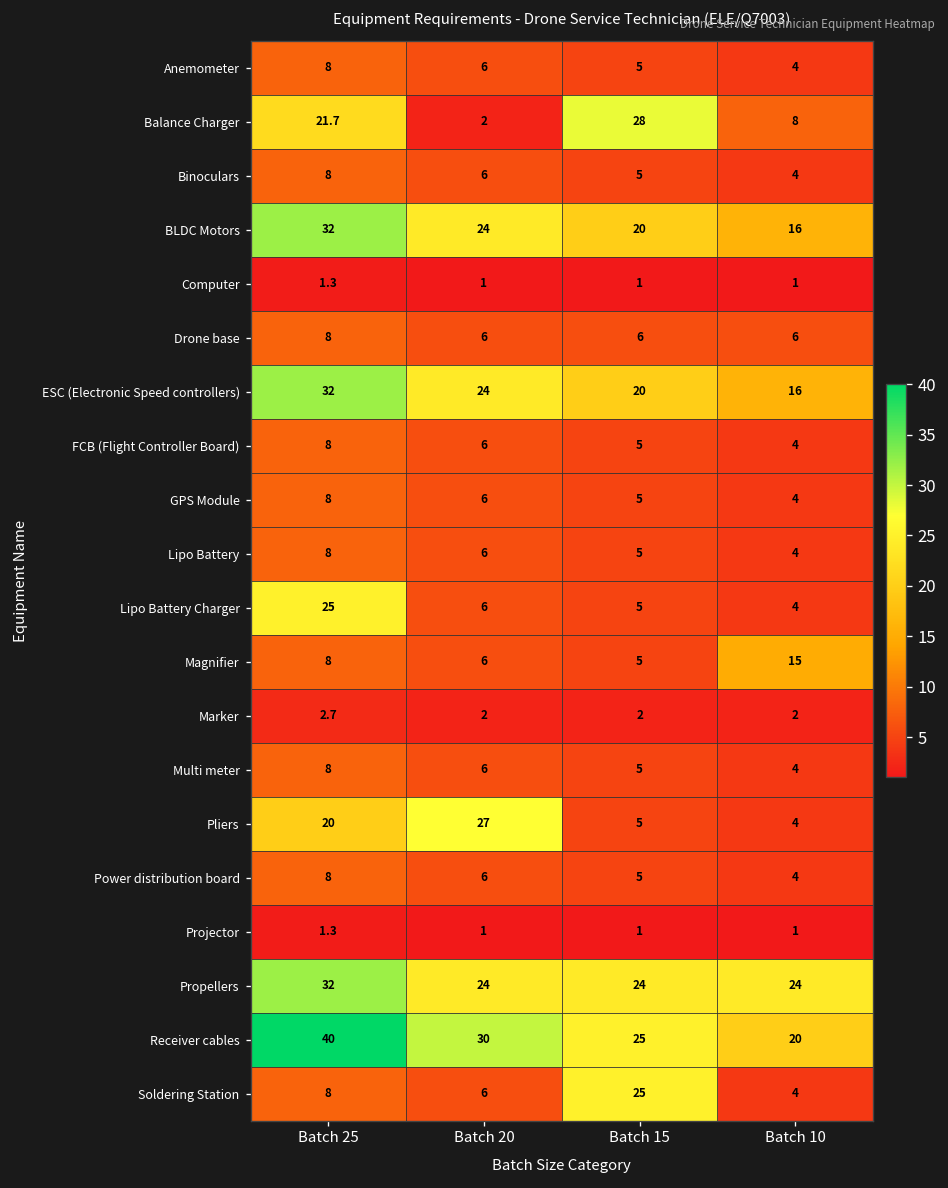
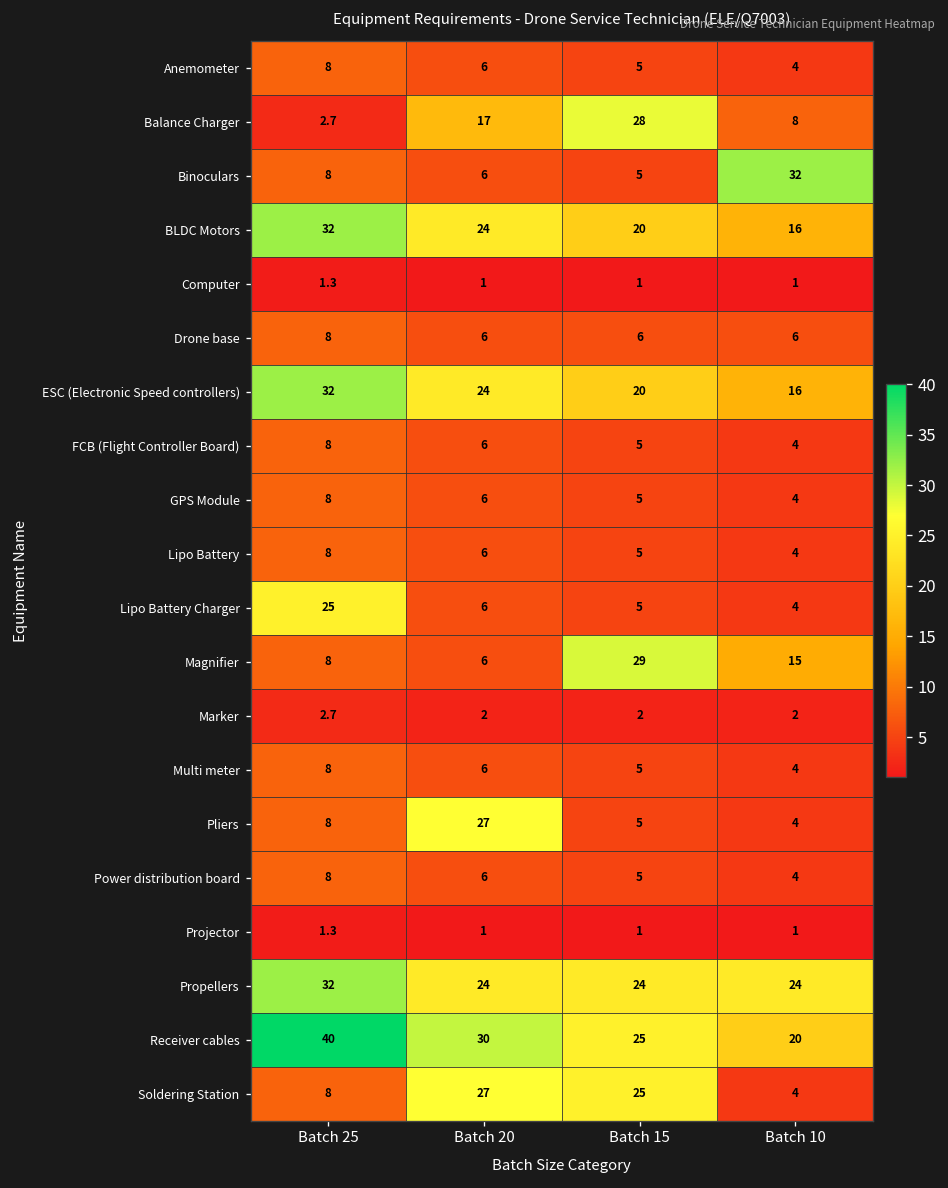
Balance Charger, Batch 25: 21.7 -> 2.7
Balance Charger, Batch 20: 2 -> 17
Binoculars, Batch 10: 4 -> 32
Magnifier, Batch 15: 5 -> 29
Pliers, Batch 25: 20 -> 8
Soldering Station, Batch 20: 6 -> 27
